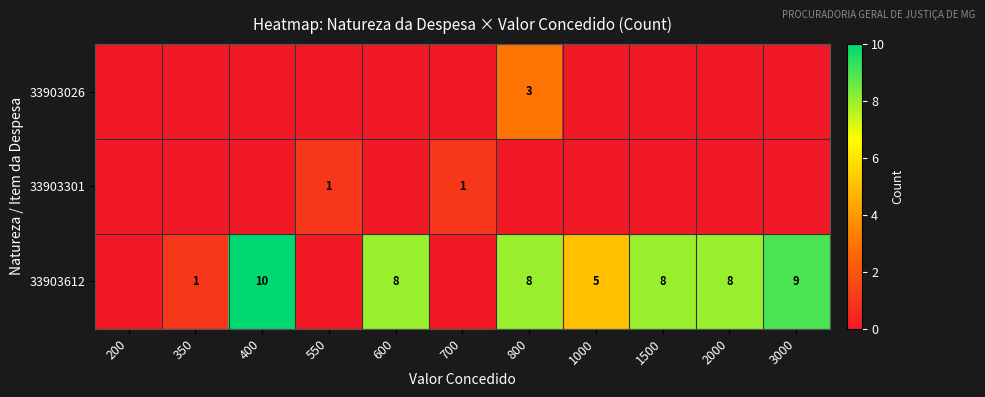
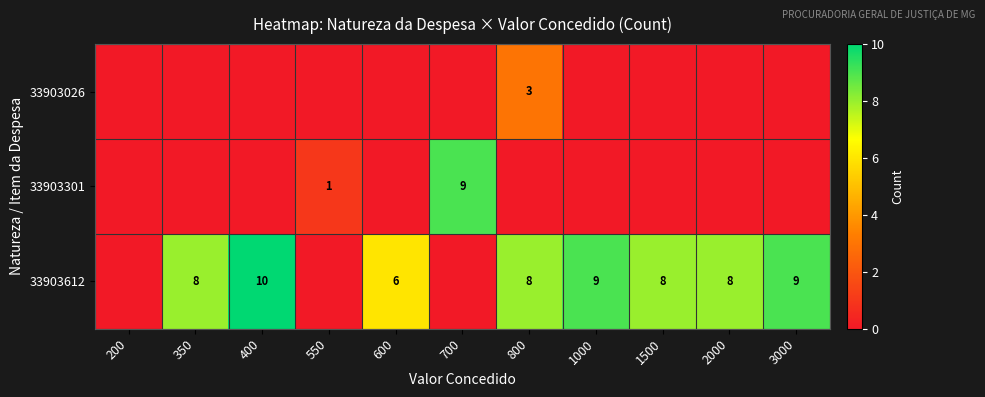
33903301, 700: 1 -> 9
33903612, 350: 1 -> 8
33903612, 600: 8 -> 6
33903612, 1000: 5 -> 9
